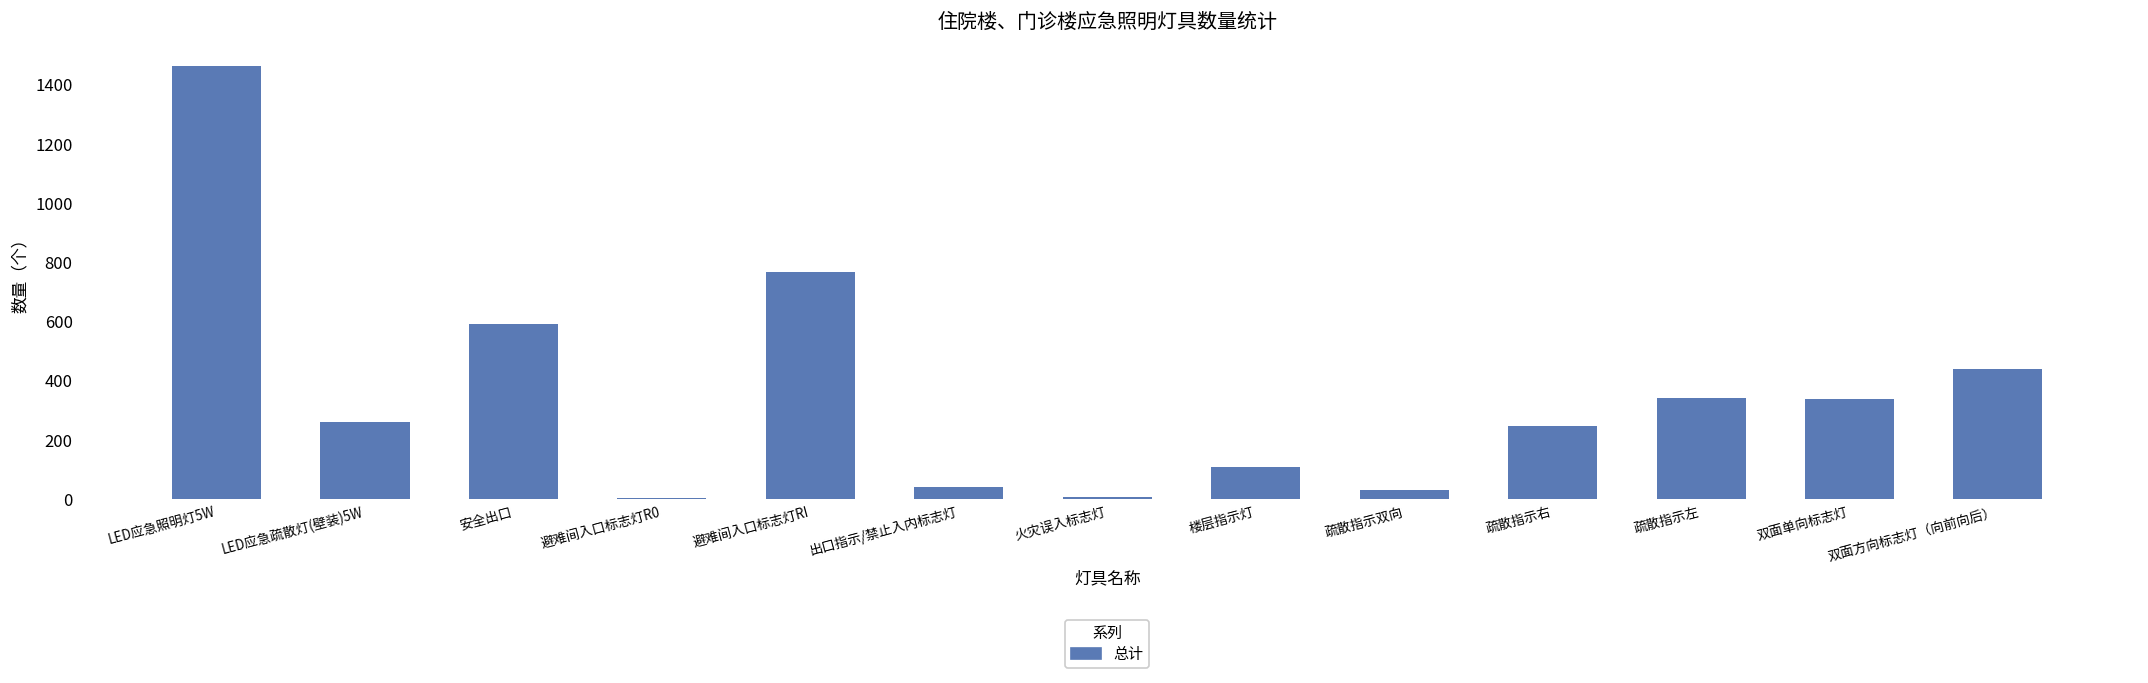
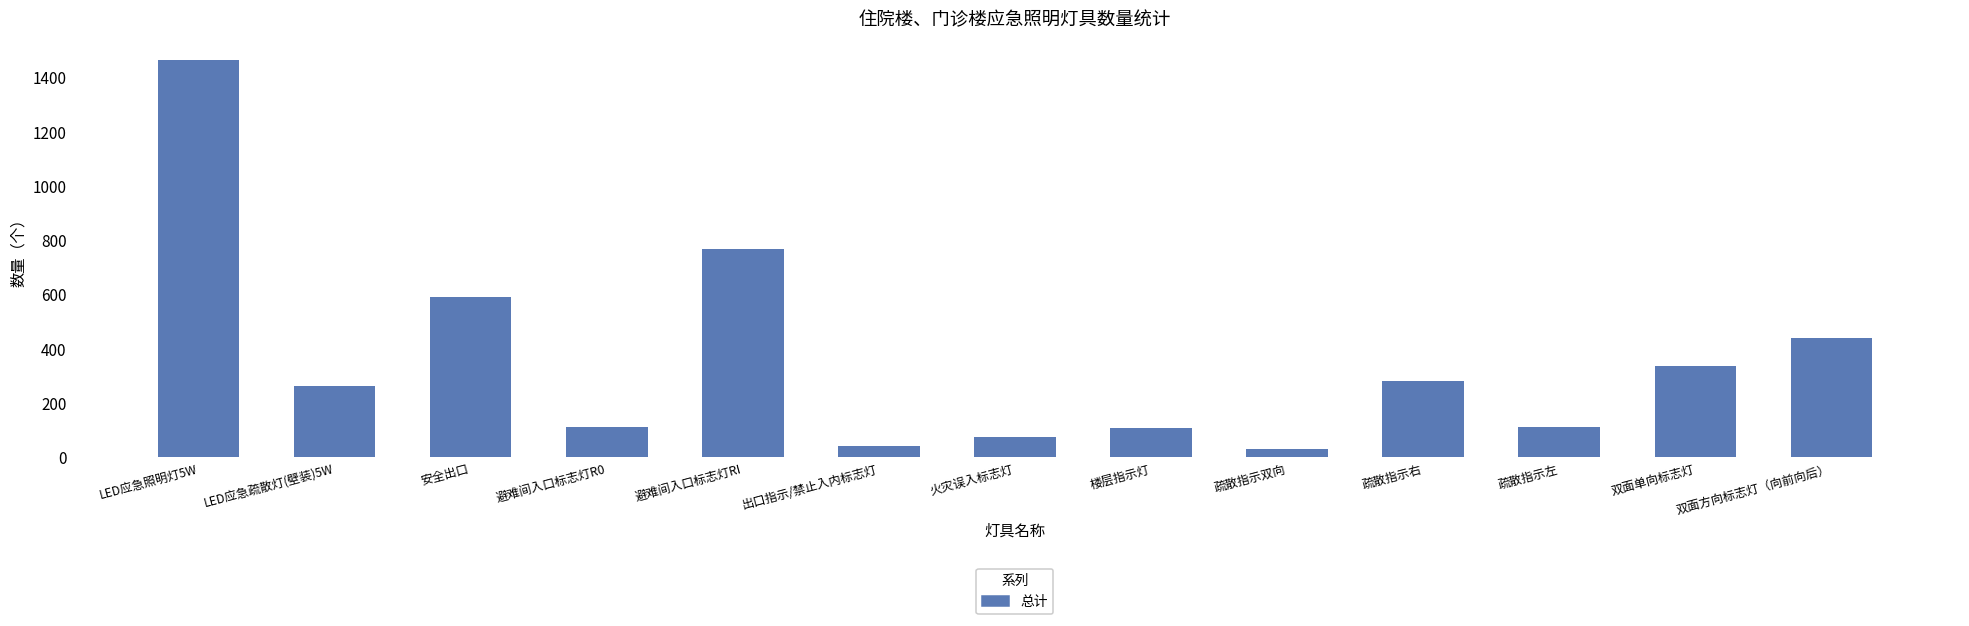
避难间入口标志灯R0: 0 -> 110
火灾误入标志灯: 10 -> 70
疏散指示右: 250 -> 280
疏散指示左: 340 -> 110
